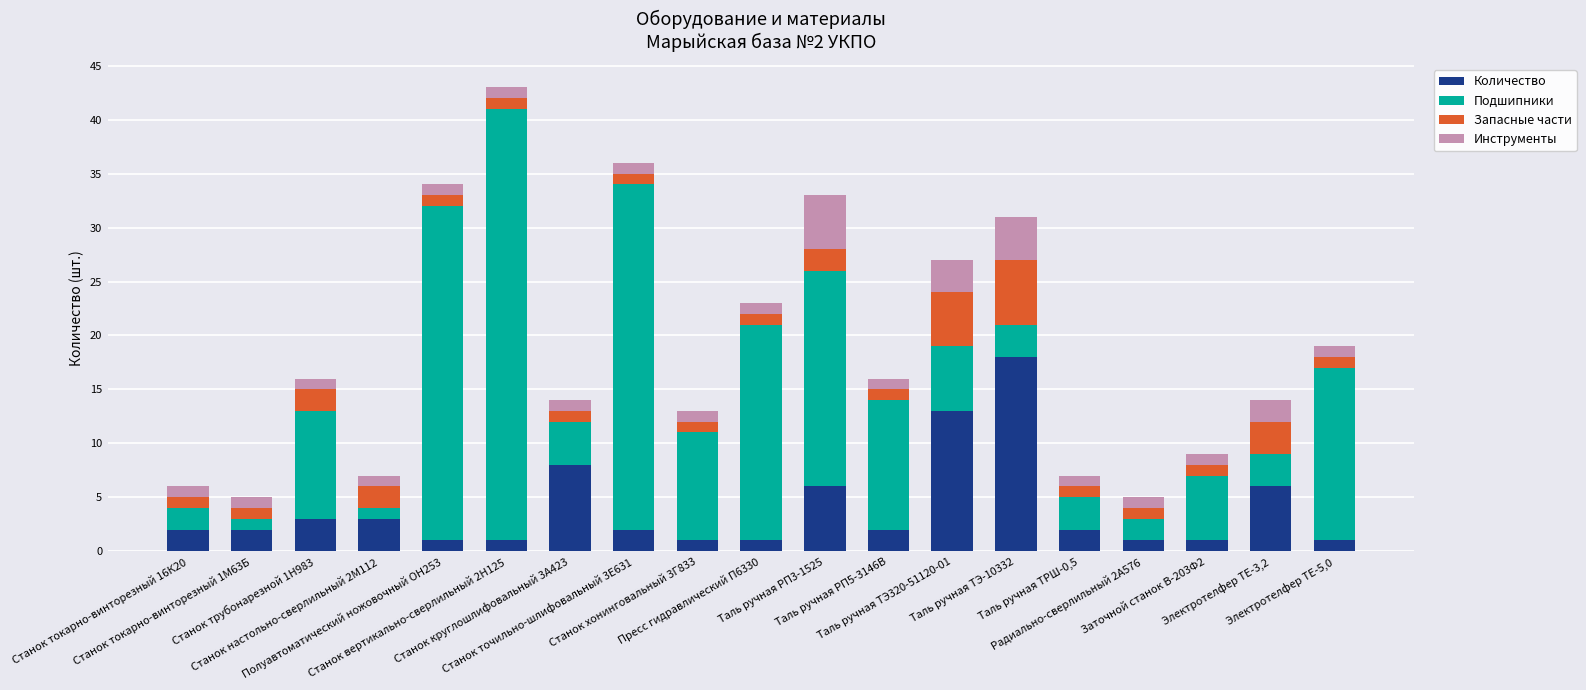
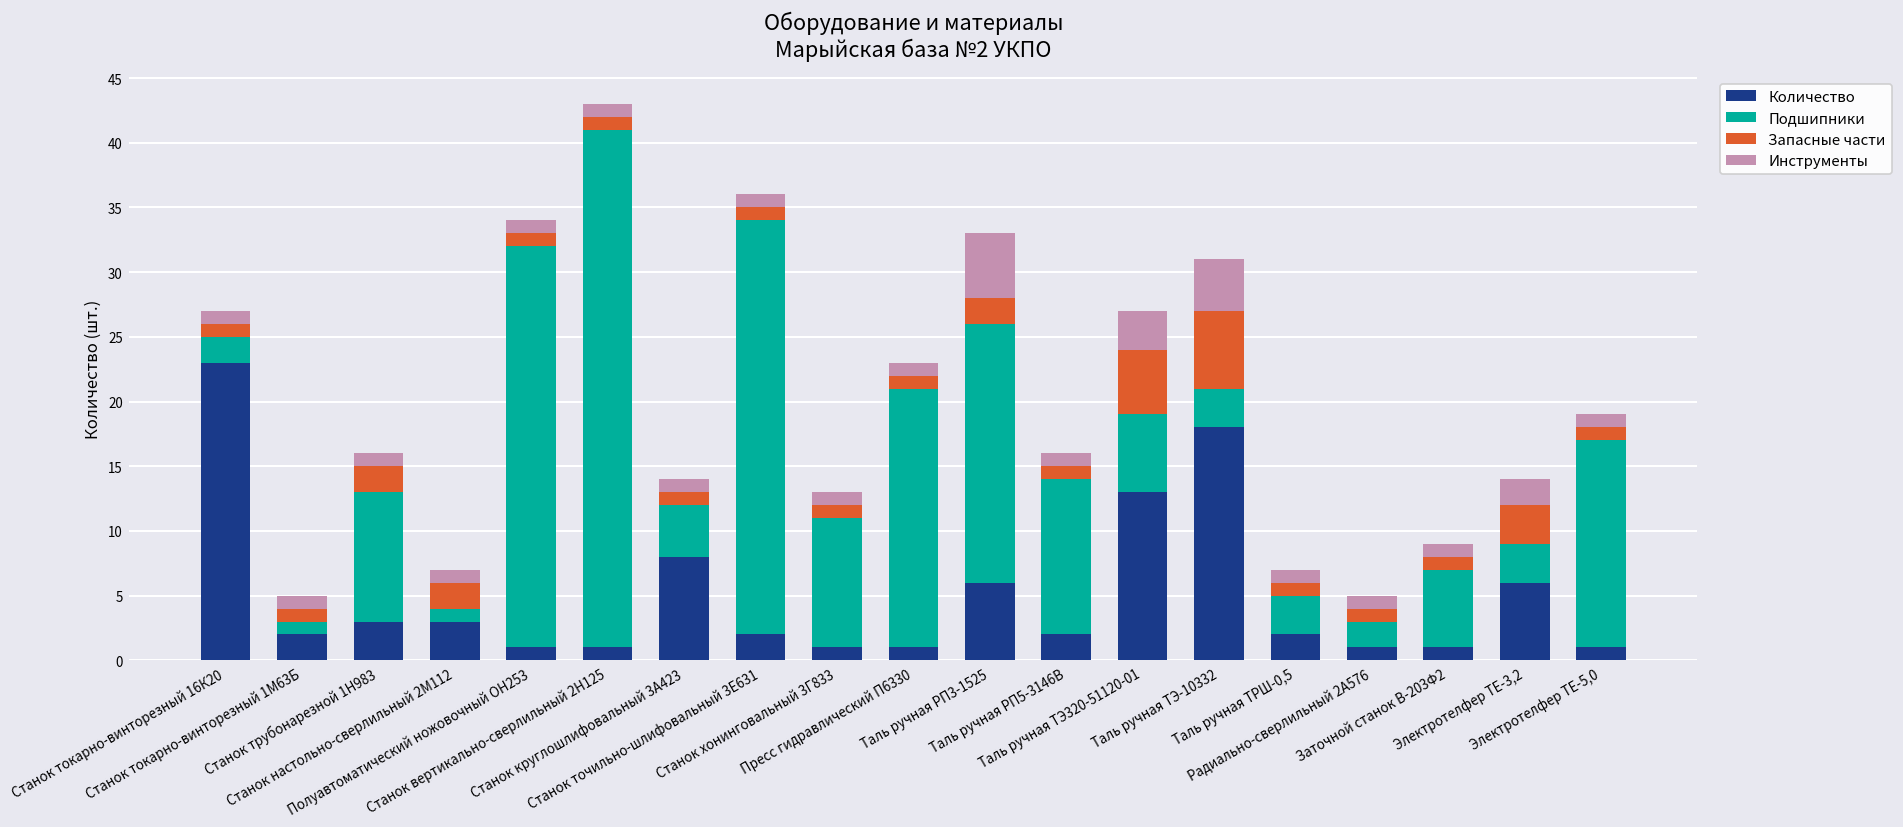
Количество, Станок токарно-винторезный 16К20: 2 -> 23
